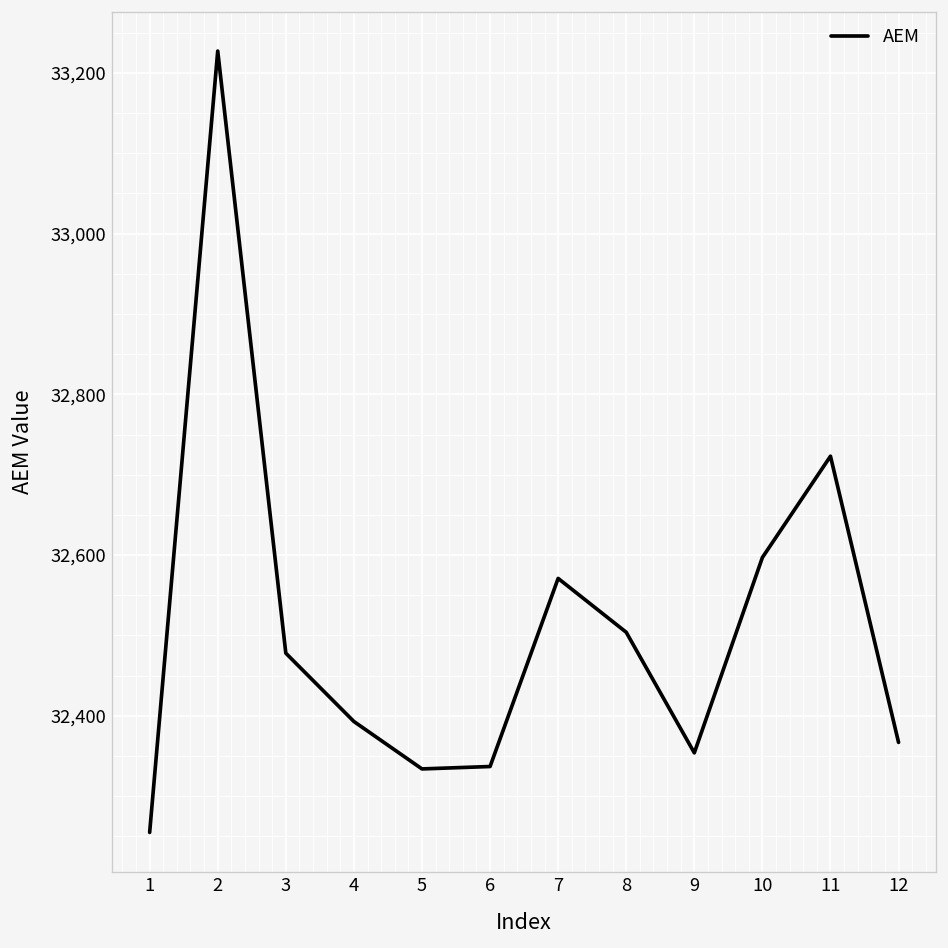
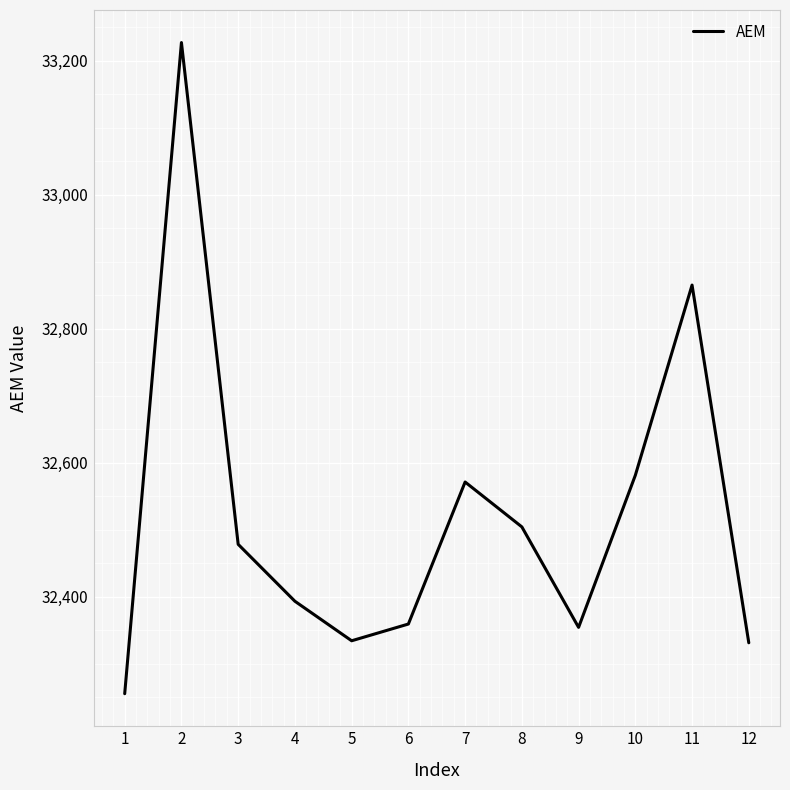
6: 32,340 -> 32,360
10: 32,600 -> 32,580
11: 32,720 -> 32,870
12: 32,370 -> 32,330
